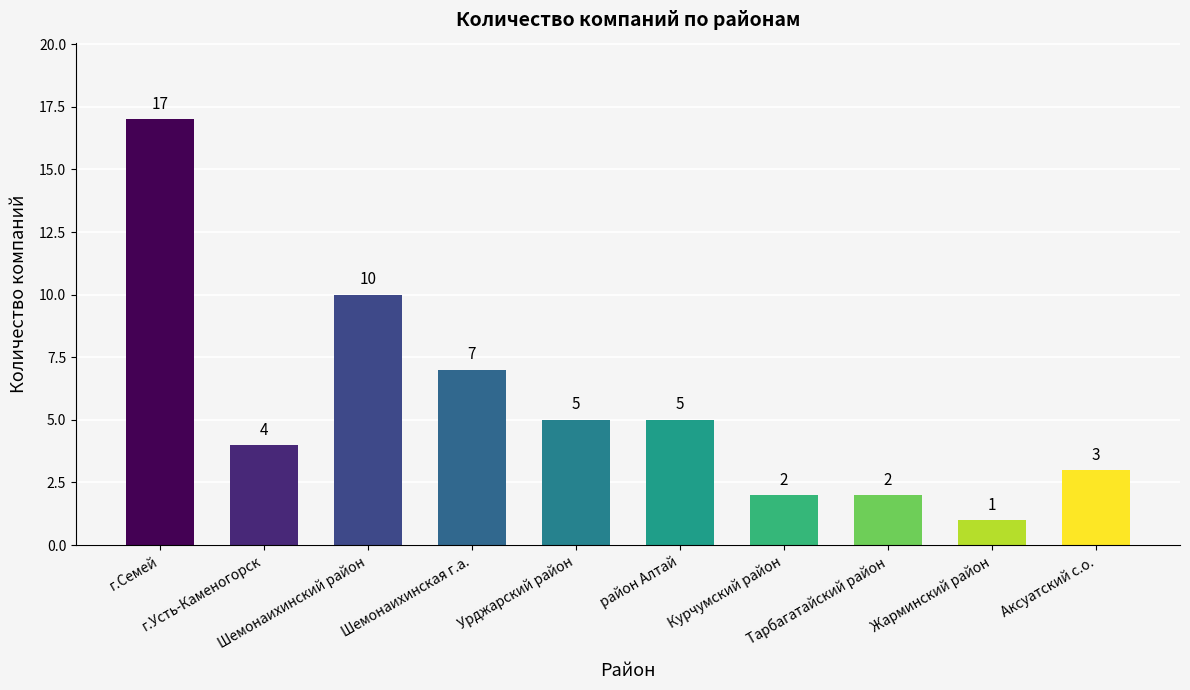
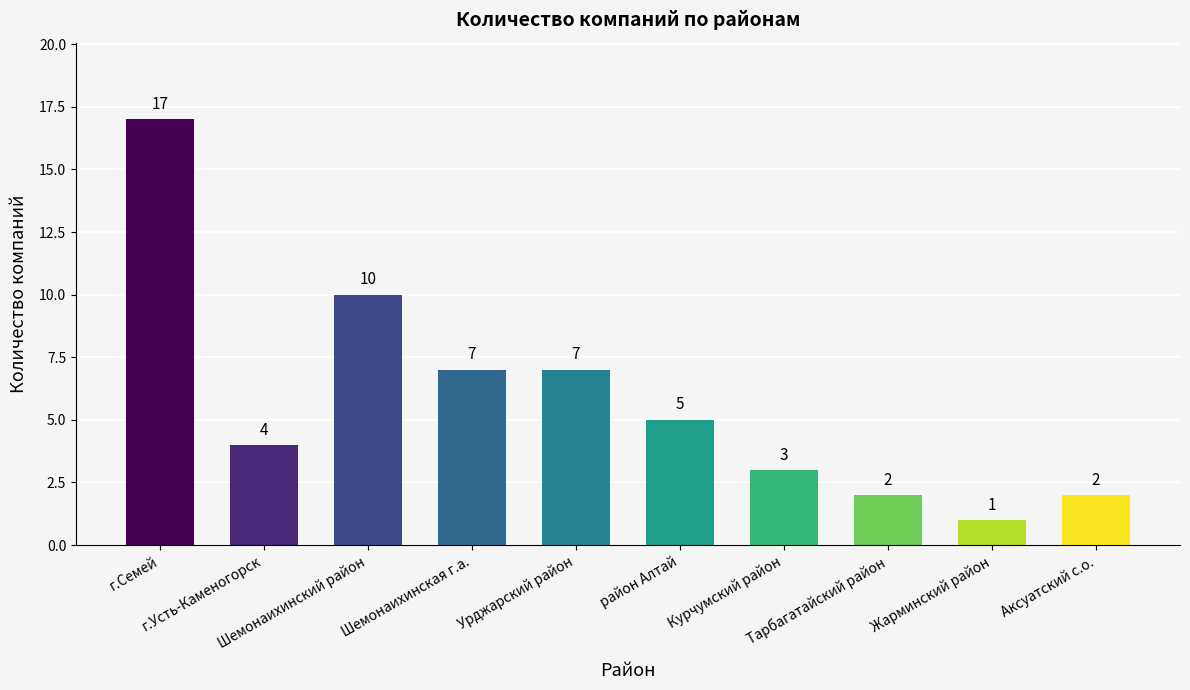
Урджарский район: 5 -> 7
Курчумский район: 2 -> 3
Аксуатский с.о.: 3 -> 2
